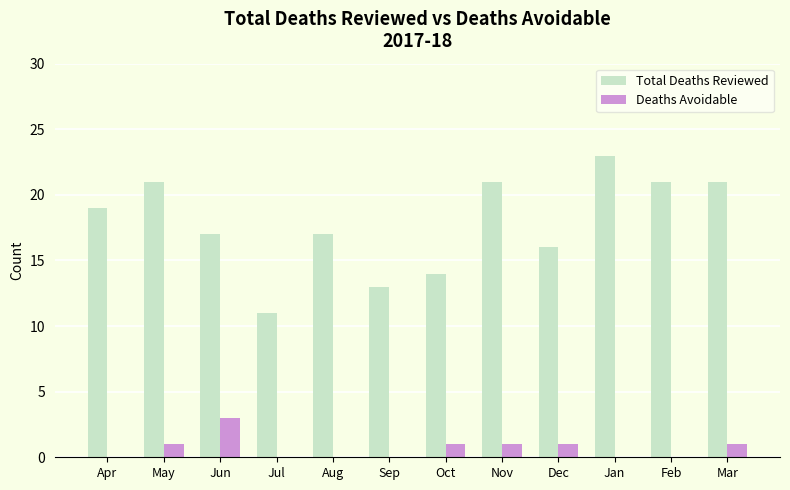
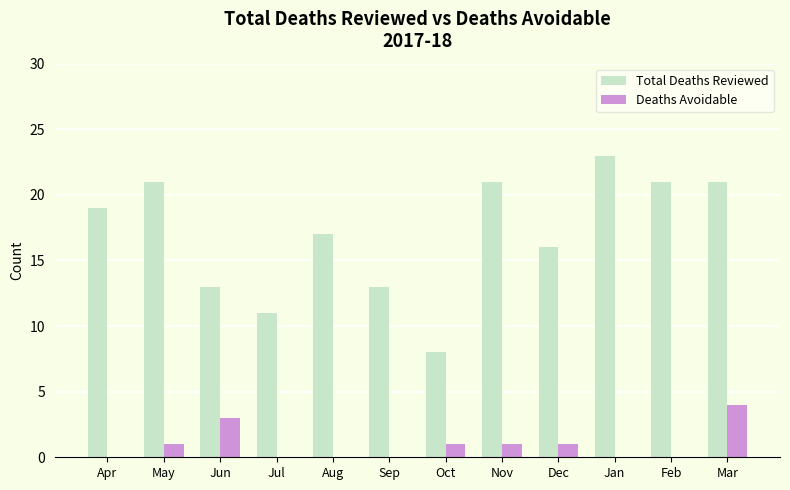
Total Deaths Reviewed, Jun: 17 -> 13
Total Deaths Reviewed, Oct: 14 -> 8
Deaths Avoidable, Mar: 1 -> 4
